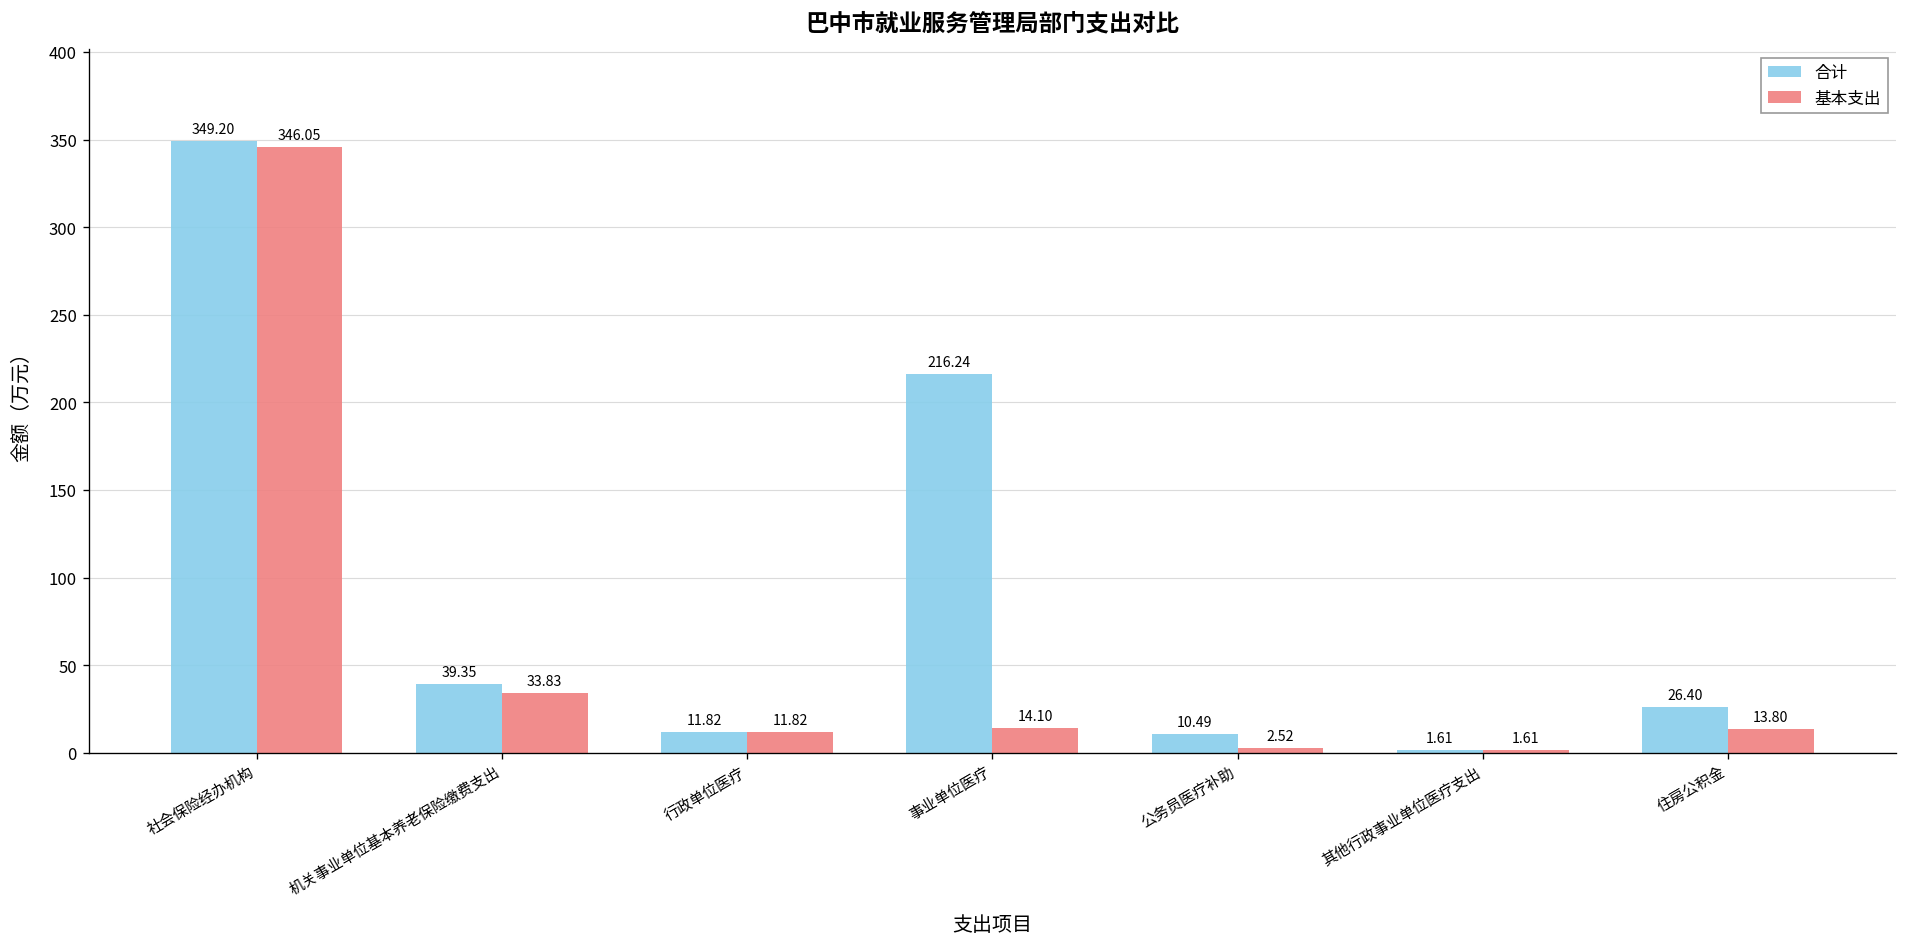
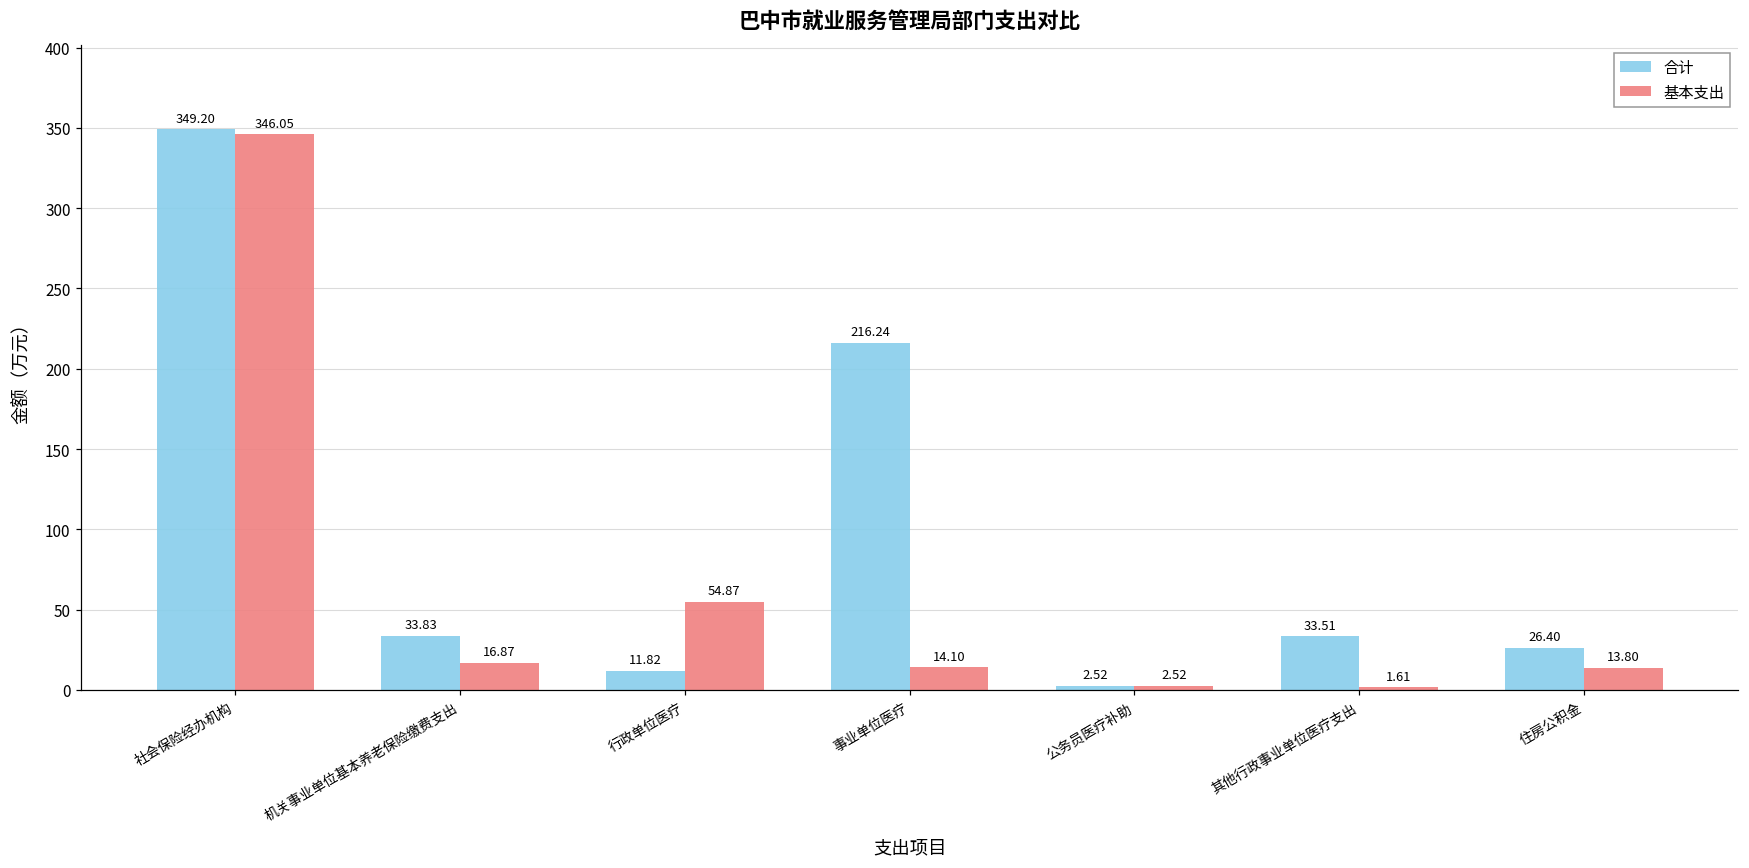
合计, 机关事业单位基本养老保险缴费支出: 39.35 -> 33.83
基本支出, 机关事业单位基本养老保险缴费支出: 33.83 -> 16.87
基本支出, 行政单位医疗: 11.82 -> 54.87
合计, 公务员医疗补助: 10.49 -> 2.52
合计, 其他行政事业单位医疗支出: 1.61 -> 33.51
